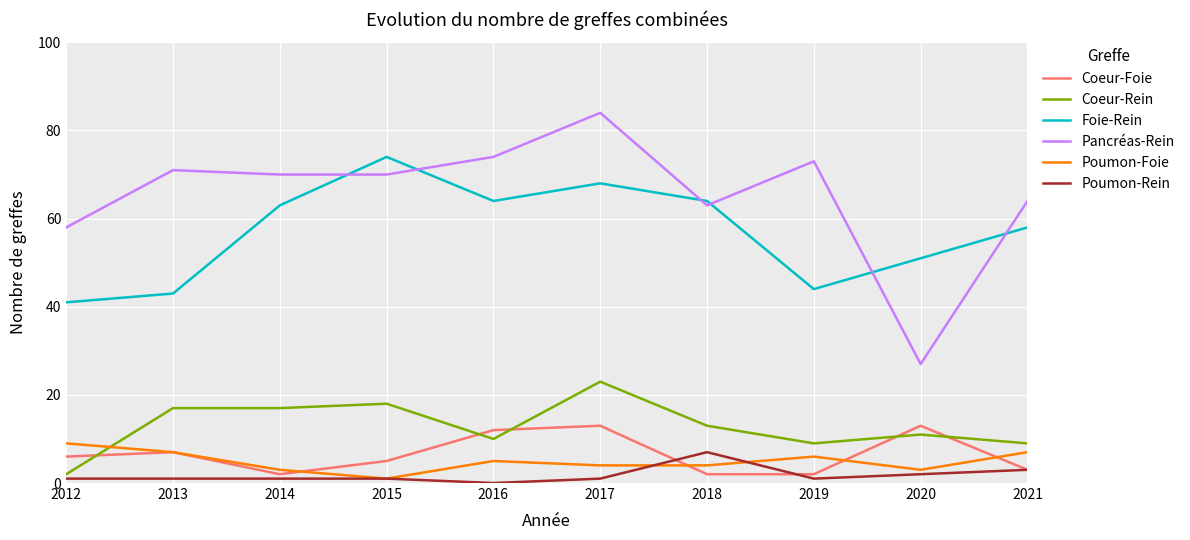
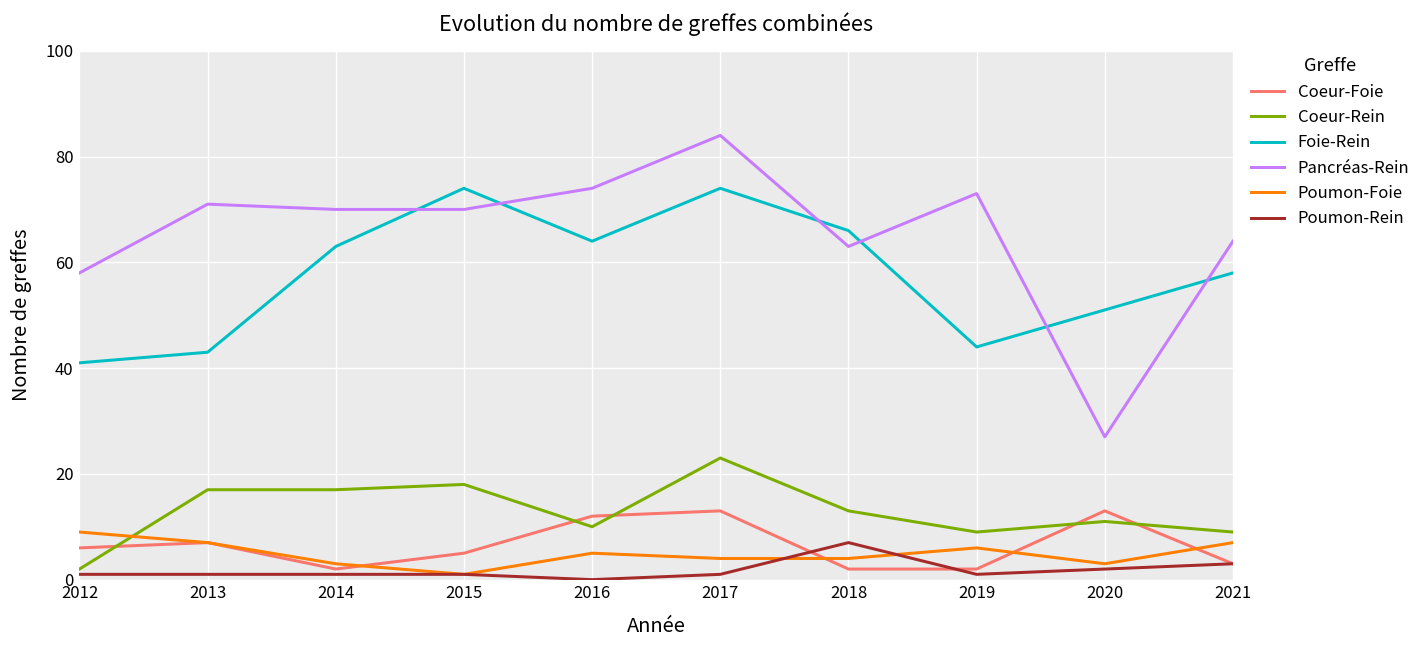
Foie-Rein, 2017: 68 -> 74
Foie-Rein, 2018: 64 -> 66
